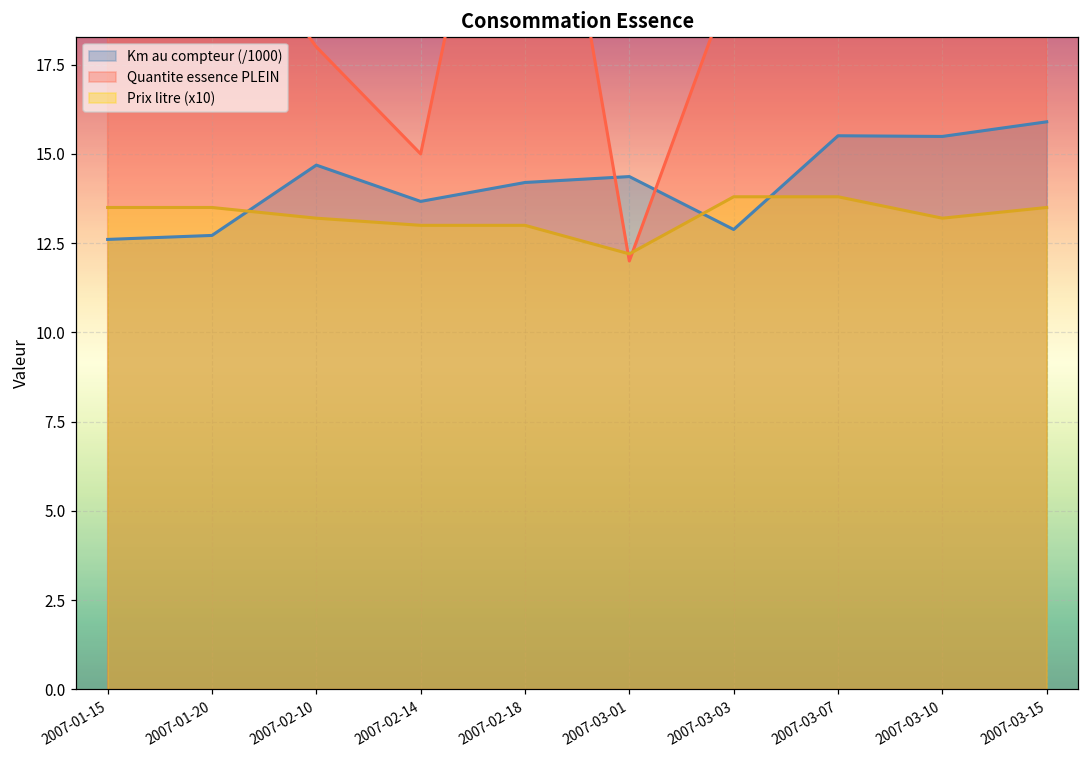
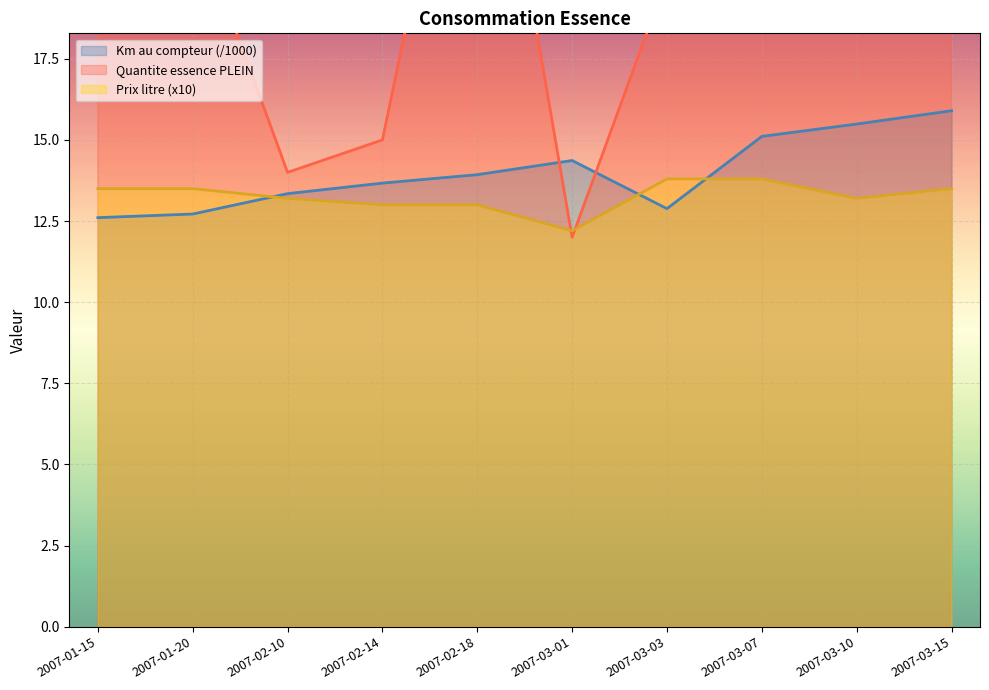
Km au compteur (/1000), 2007-02-10: 14.7 -> 13.3
Quantite essence PLEIN, 2007-02-10: 18 -> 14
Km au compteur (/1000), 2007-02-18: 14.2 -> 13.9
Km au compteur (/1000), 2007-03-07: 15.5 -> 15.1
